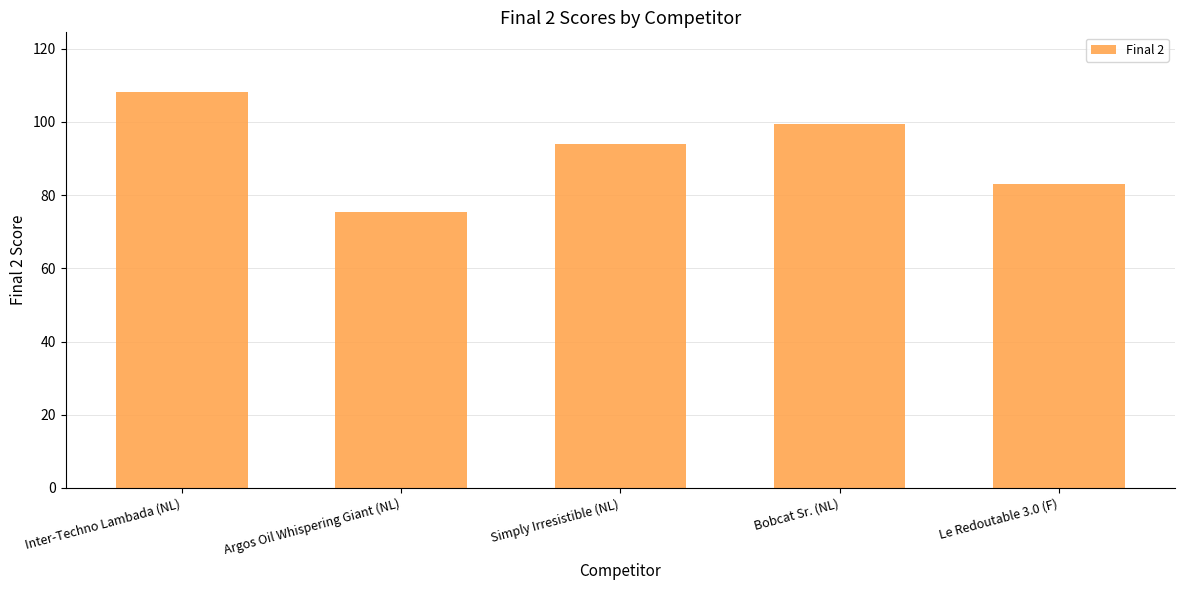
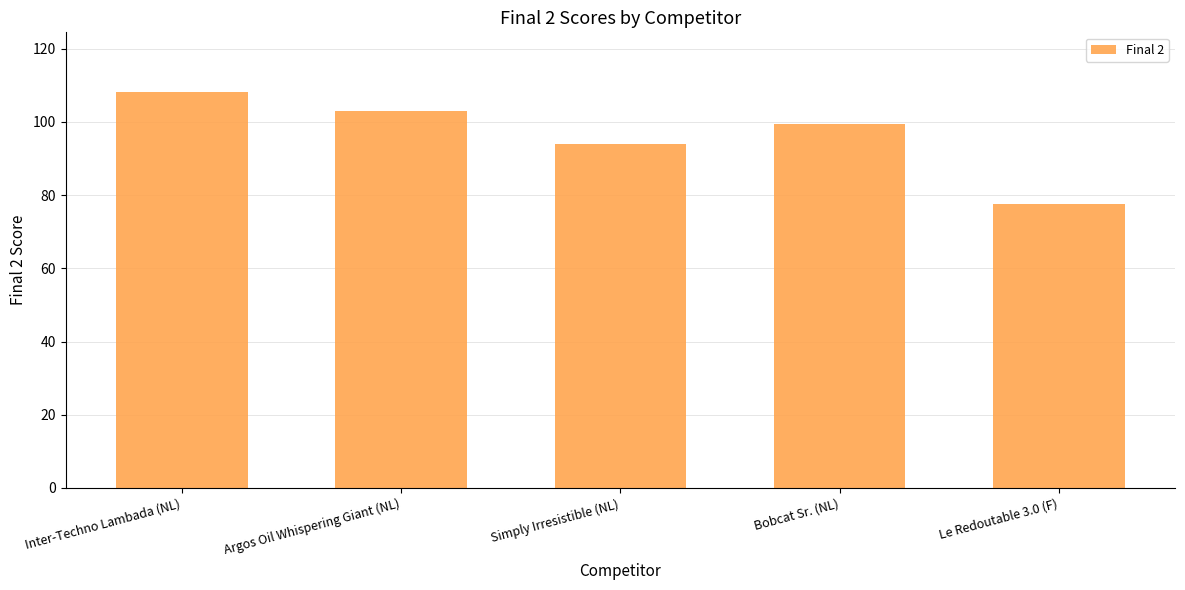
Argos Oil Whispering Giant (NL): 75 -> 103
Le Redoutable 3.0 (F): 83 -> 77
